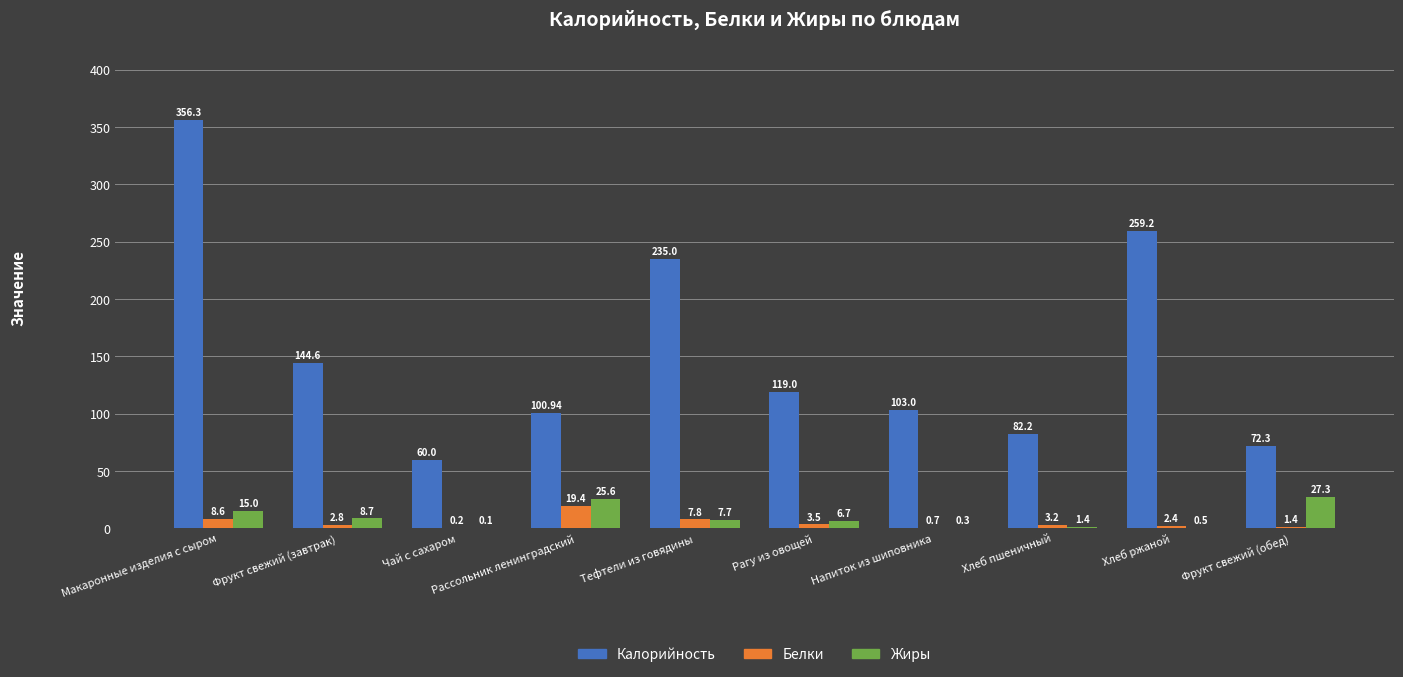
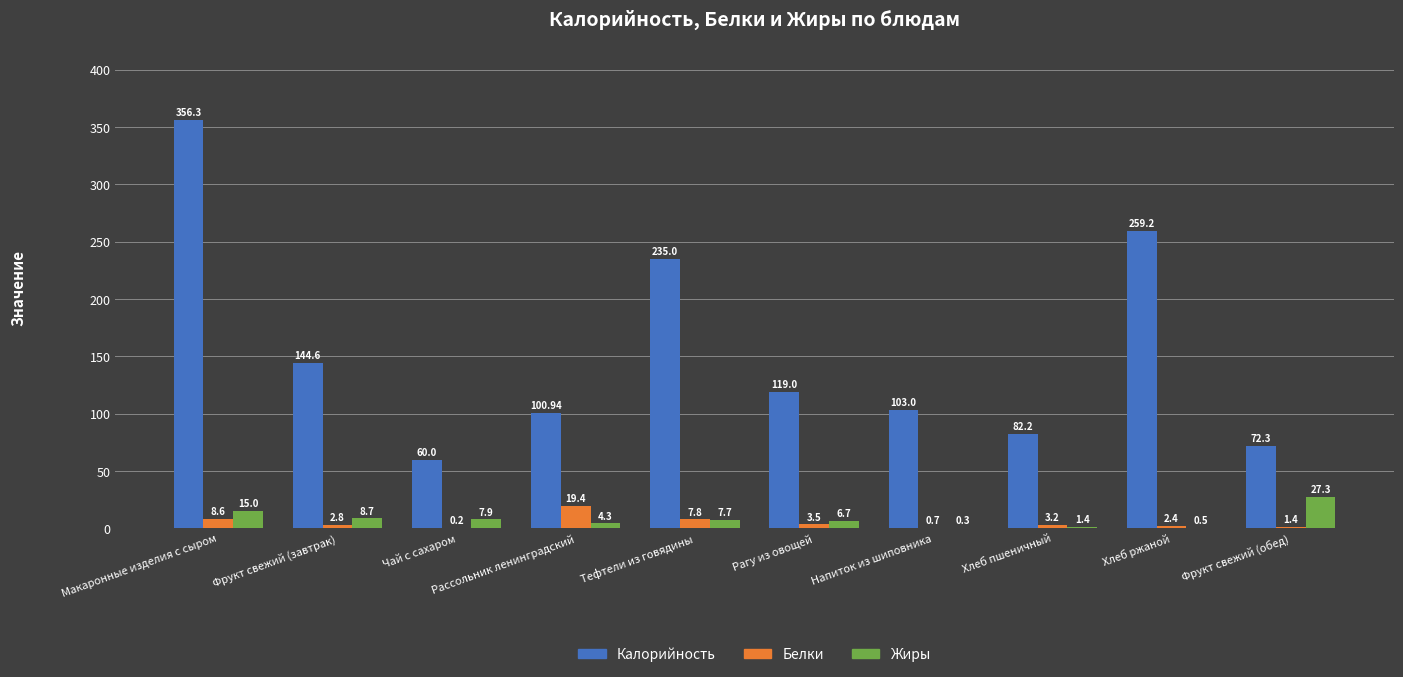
Жиры, Чай с сахаром: 0.1 -> 7.9
Жиры, Рассольник ленинградский: 25.6 -> 4.3
